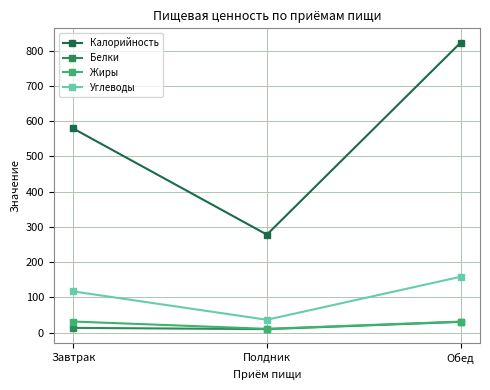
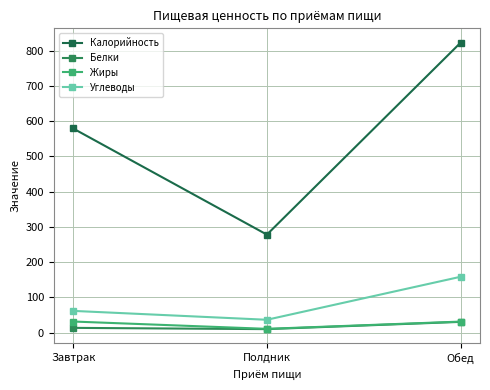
Углеводы, Завтрак: 120 -> 60
